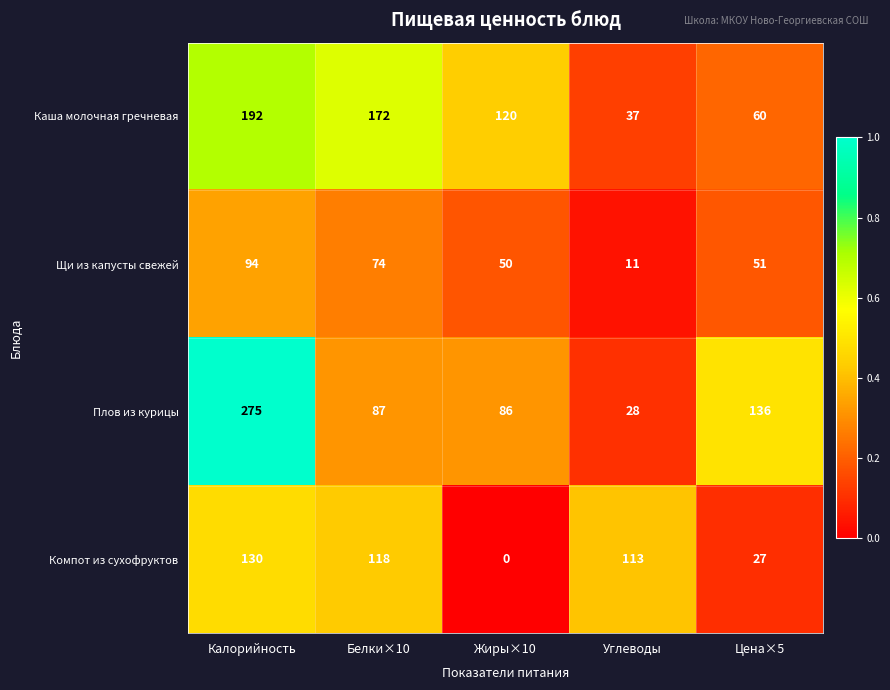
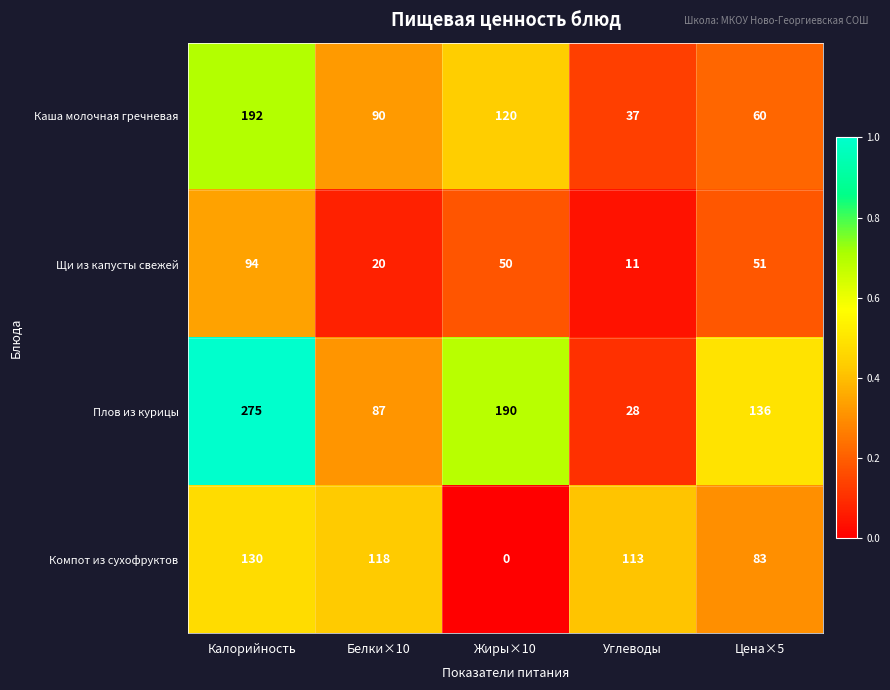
Каша молочная гречневая, Белки×10: 172 -> 90
Щи из капусты свежей, Белки×10: 74 -> 20
Плов из курицы, Жиры×10: 86 -> 190
Компот из сухофруктов, Цена×5: 27 -> 83
